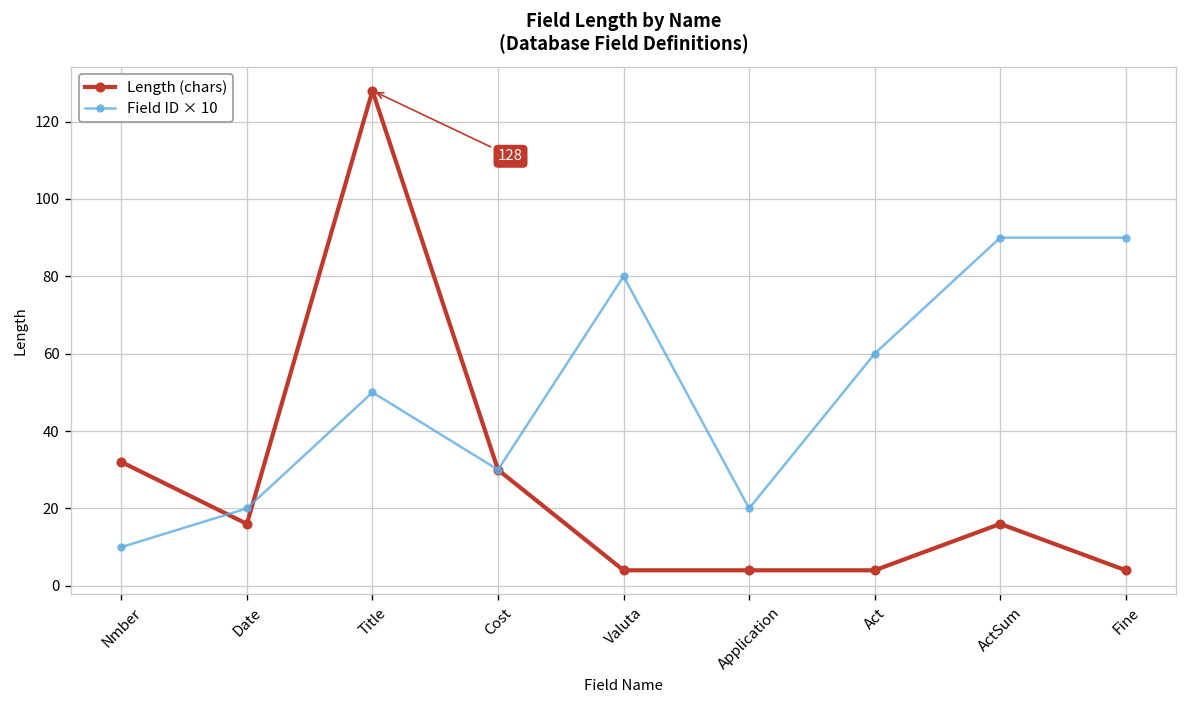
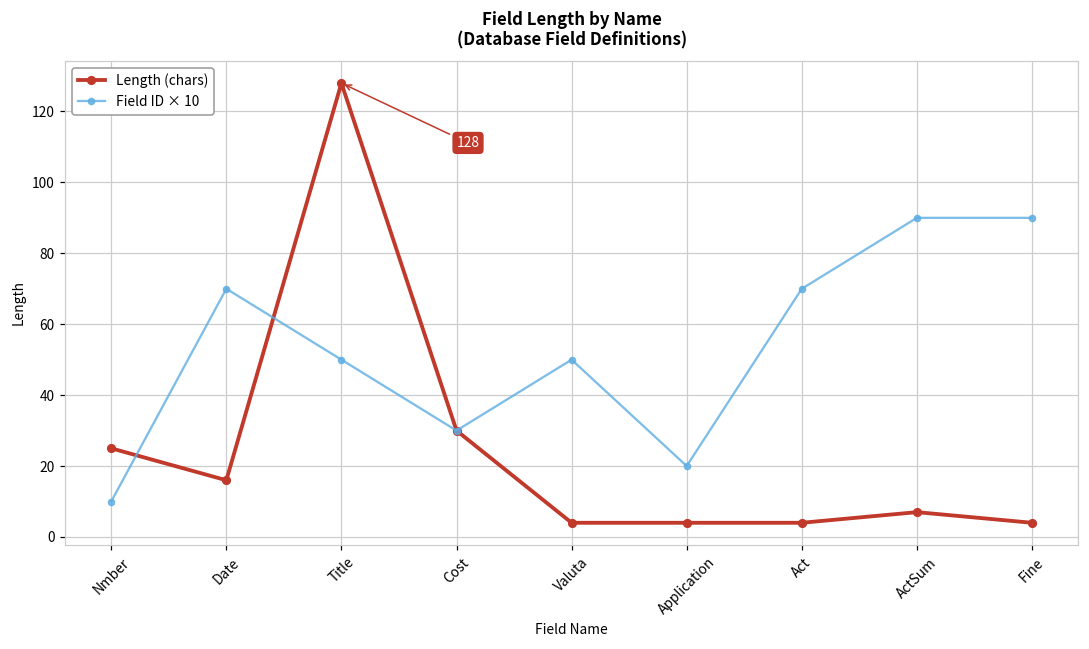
Length (chars), Nmber: 32 -> 25
Field ID × 10, Date: 20 -> 70
Field ID × 10, Valuta: 80 -> 50
Field ID × 10, Act: 60 -> 70
Length (chars), ActSum: 16 -> 7
